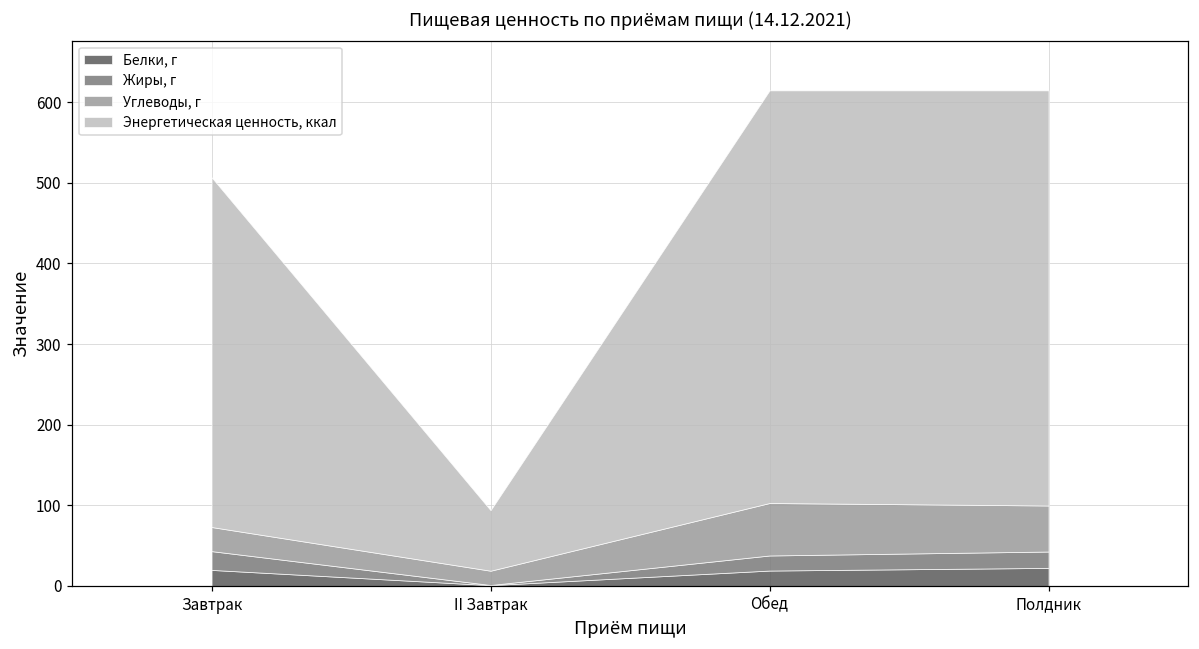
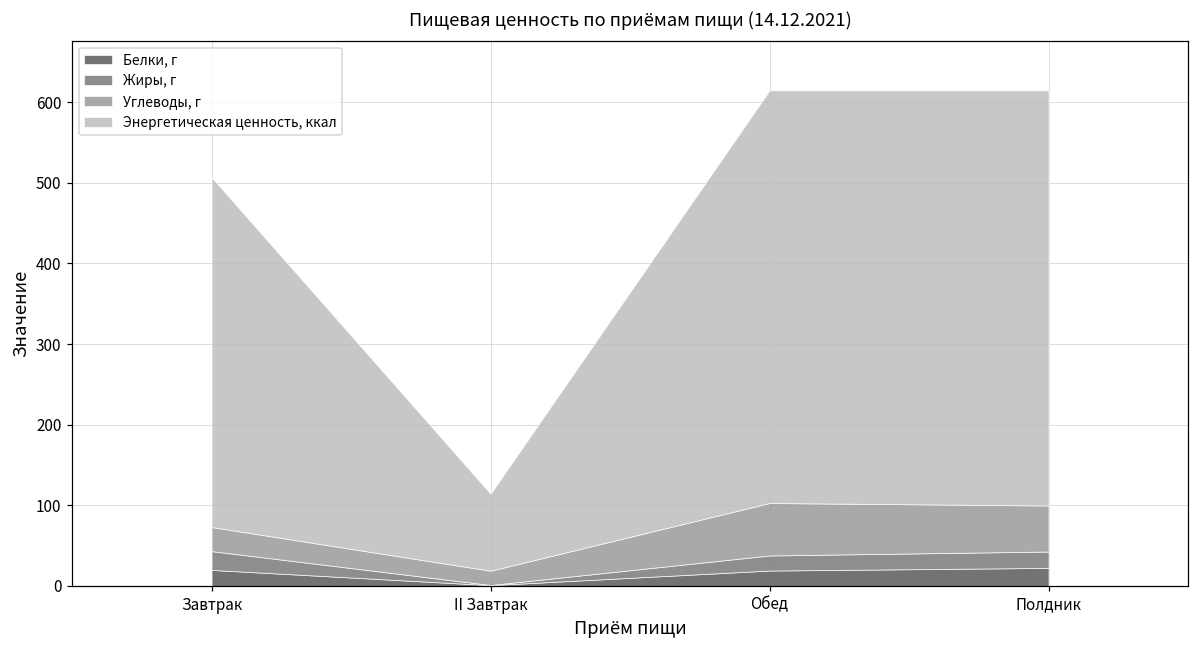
Энергетическая ценность, ккал, II Завтрак: 80 -> 100
